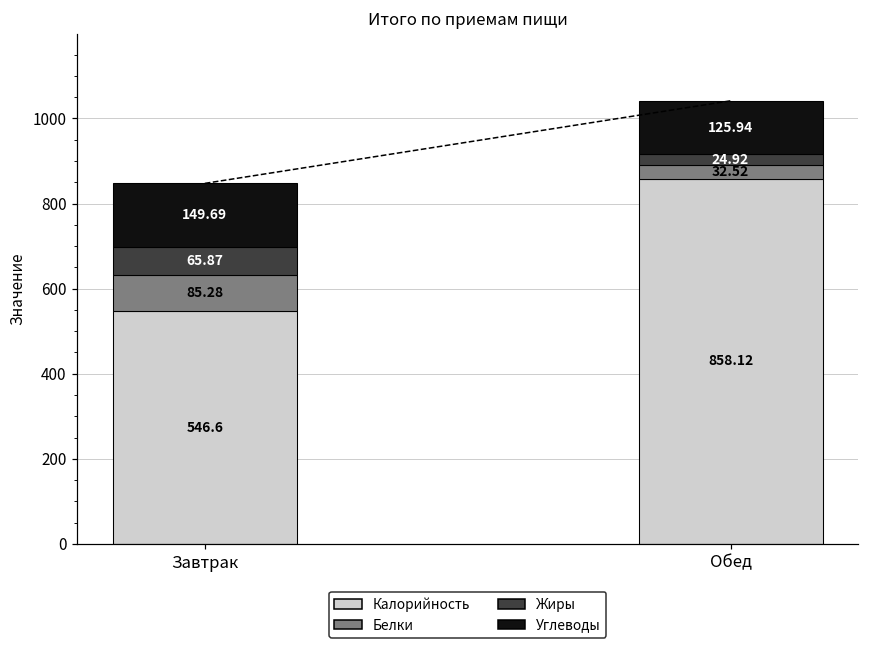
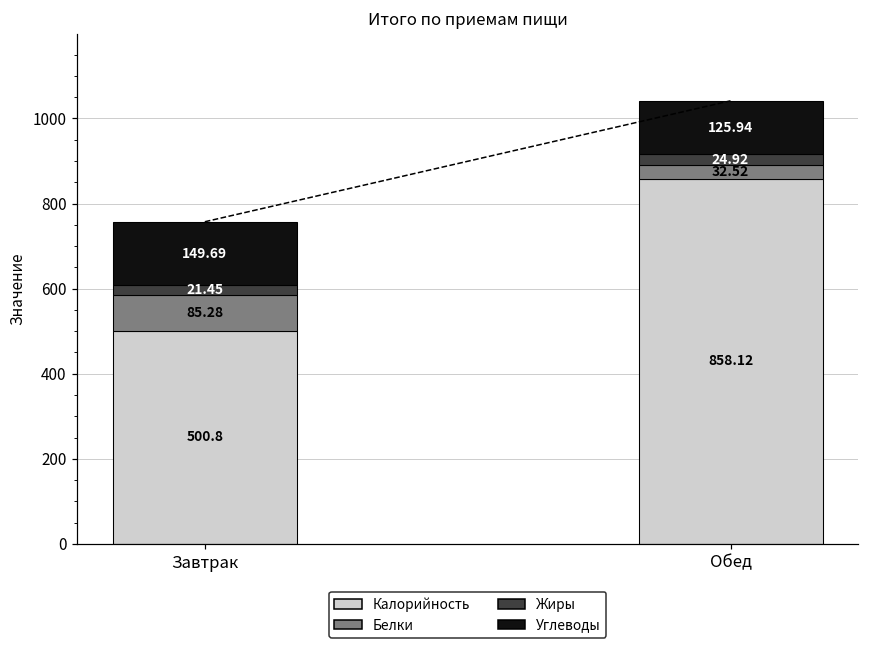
Калорийность, Завтрак: 546.6 -> 500.8
Жиры, Завтрак: 65.87 -> 21.45
